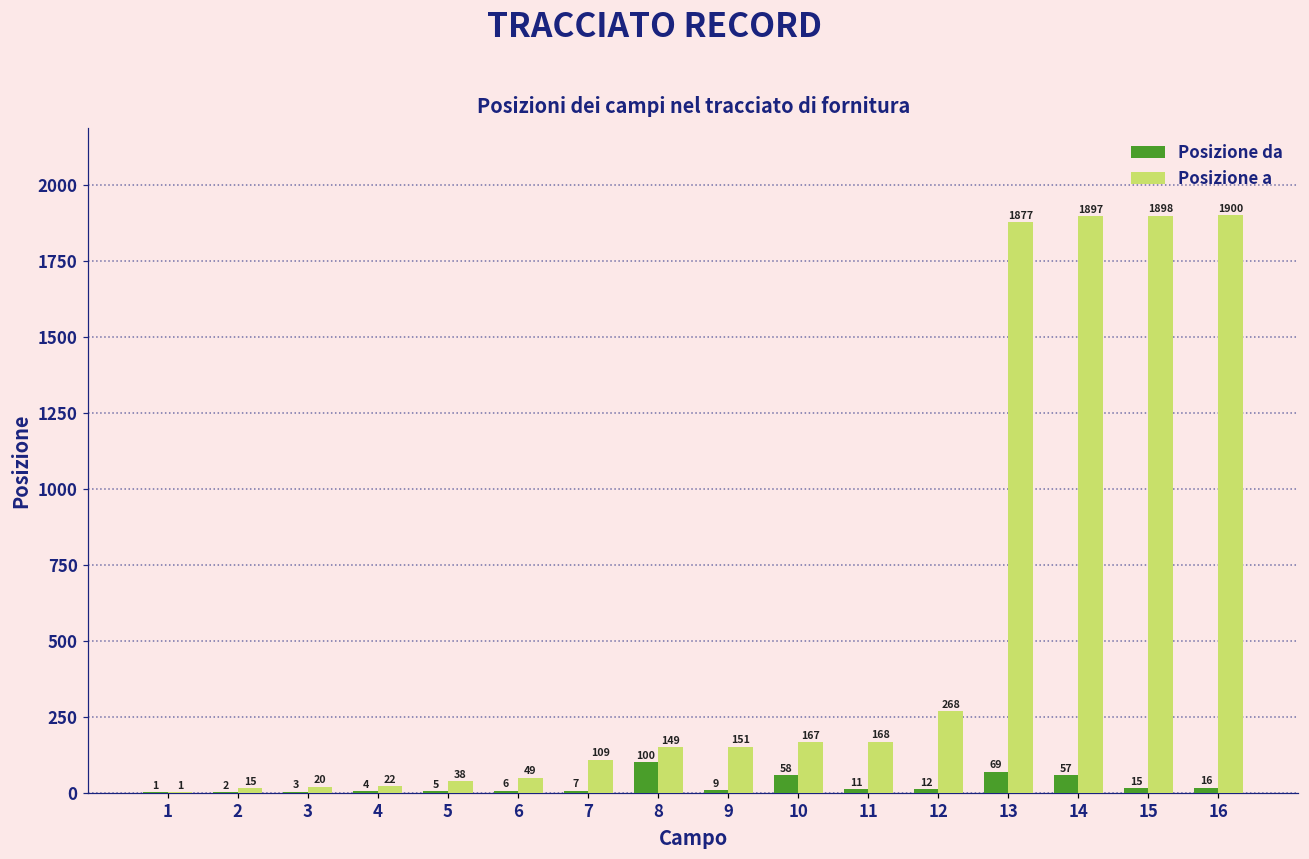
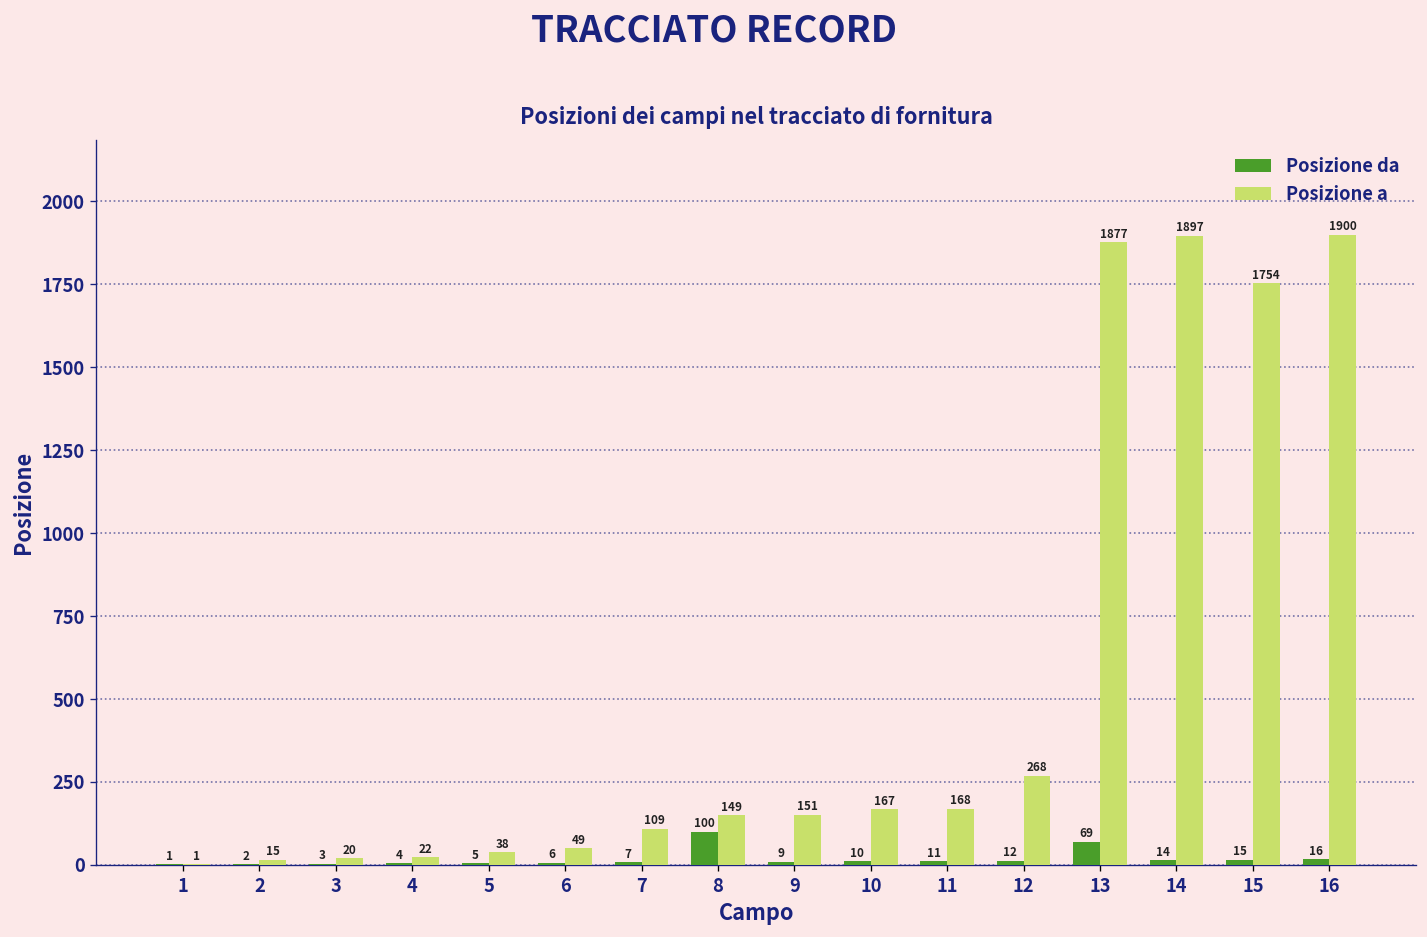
Posizione da, 10: 58 -> 10
Posizione da, 14: 57 -> 14
Posizione a, 15: 1898 -> 1754
